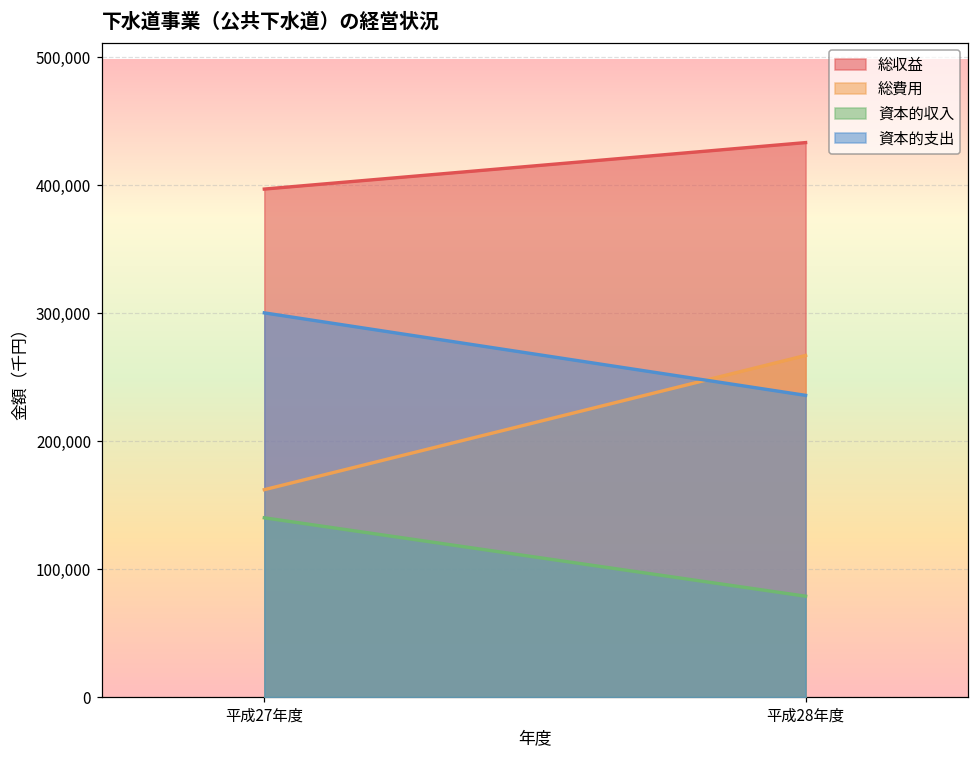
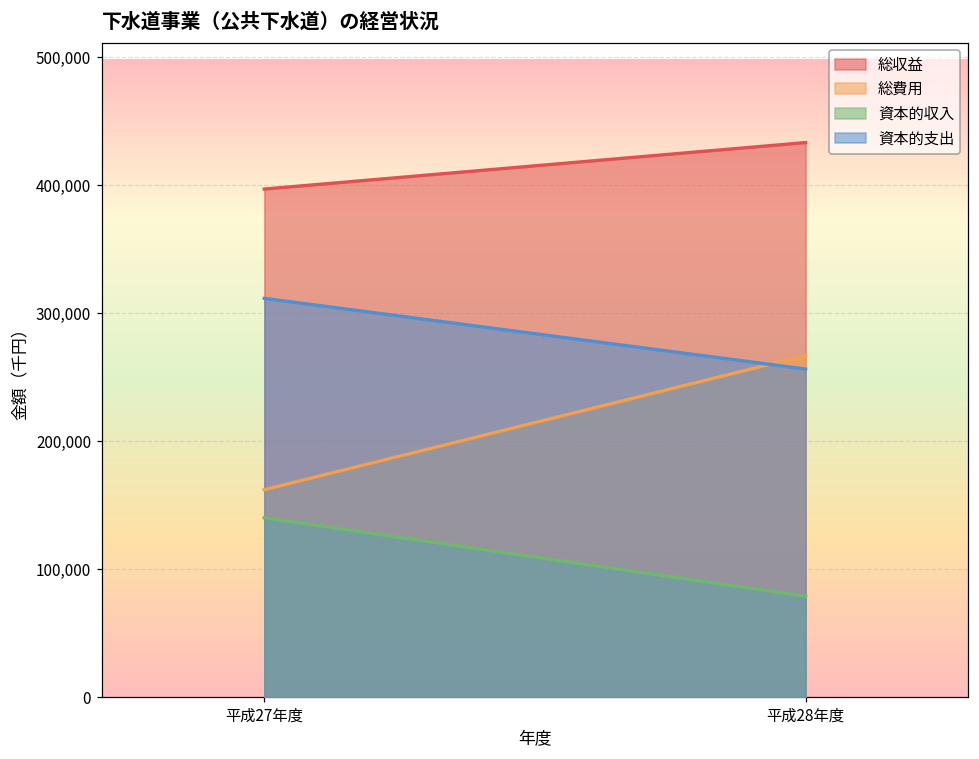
資本的支出, 平成27年度: 300,000 -> 312,000
資本的支出, 平成28年度: 236,000 -> 256,000
